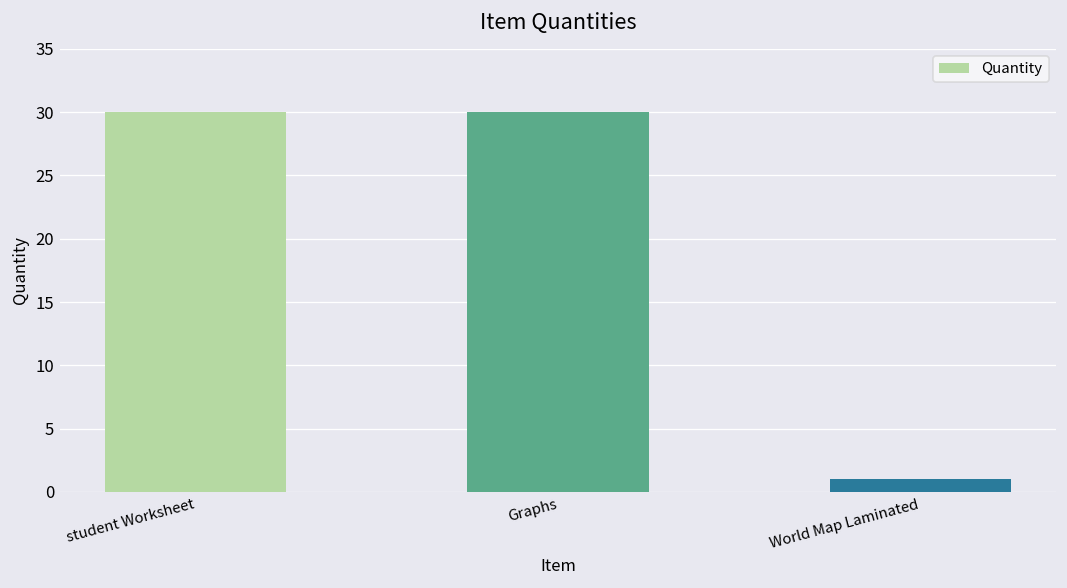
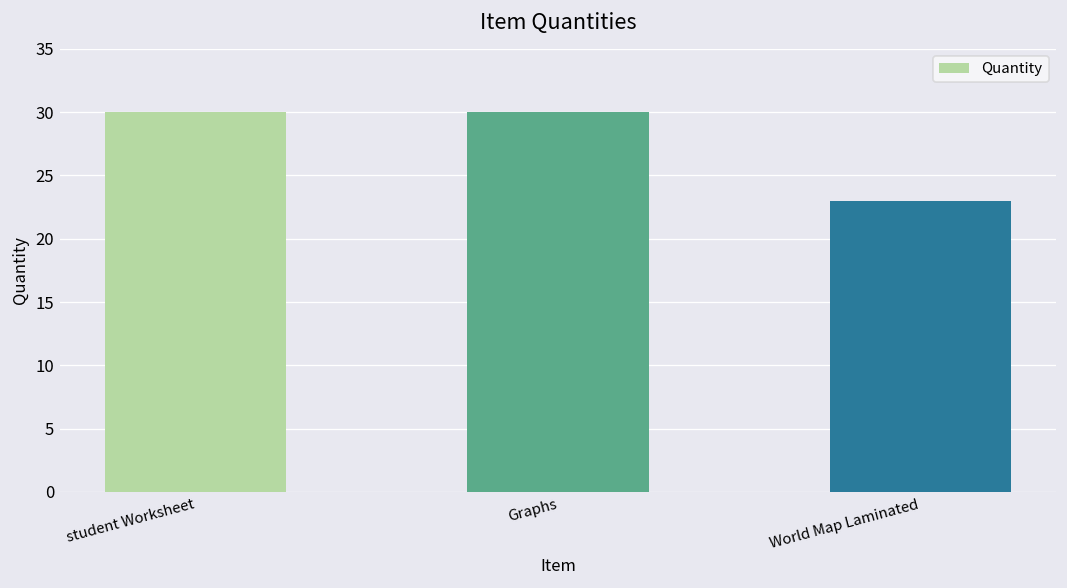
World Map Laminated: 1 -> 23
